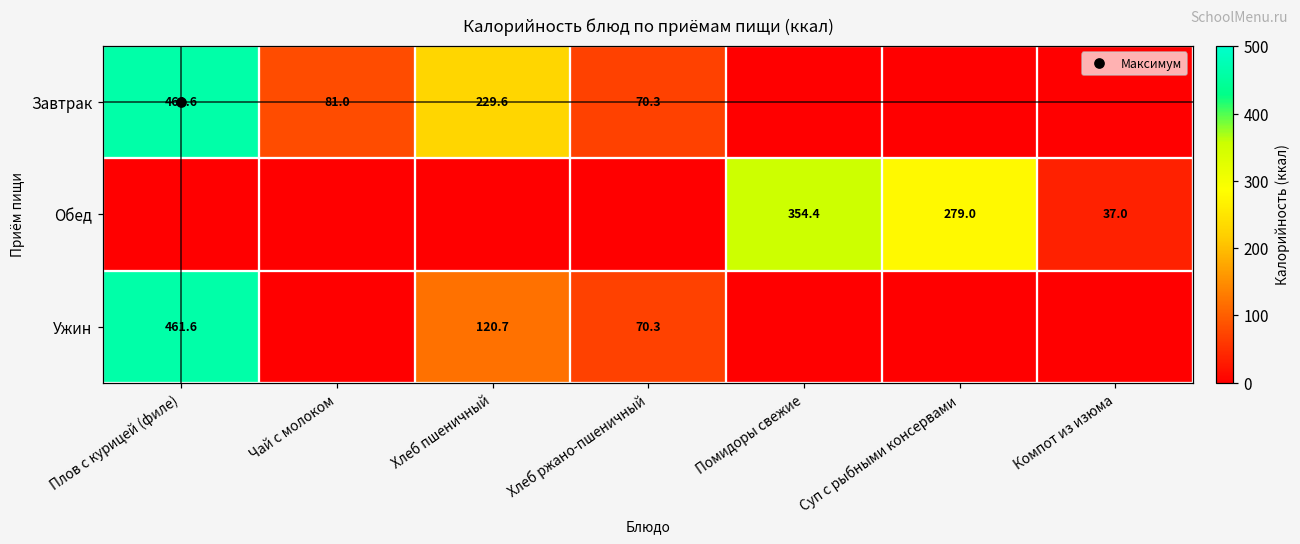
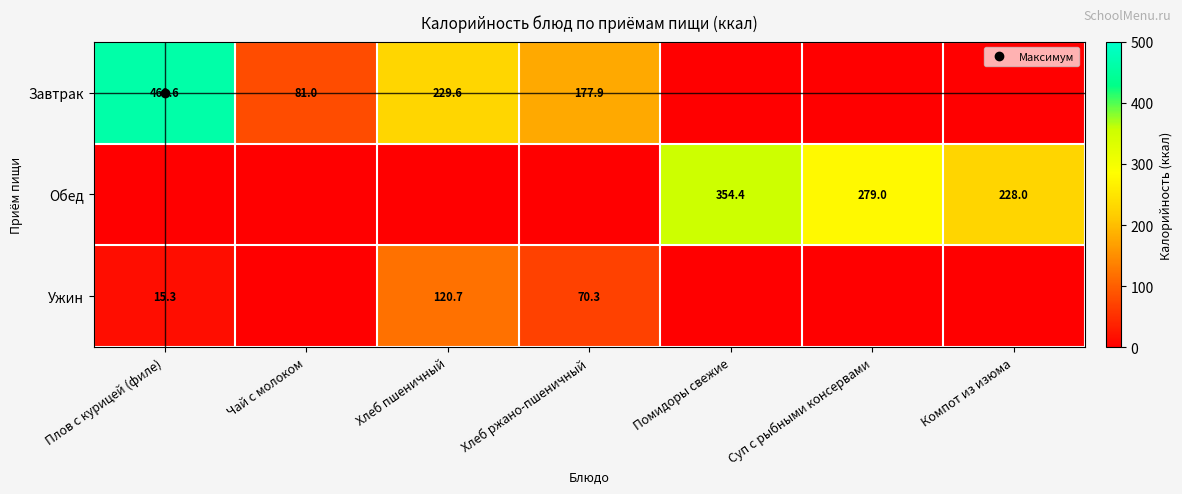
Завтрак, Хлеб ржано-пшеничный: 70.3 -> 177.9
Обед, Компот из изюма: 37.0 -> 228.0
Ужин, Плов с курицей (филе): 461.6 -> 15.3
